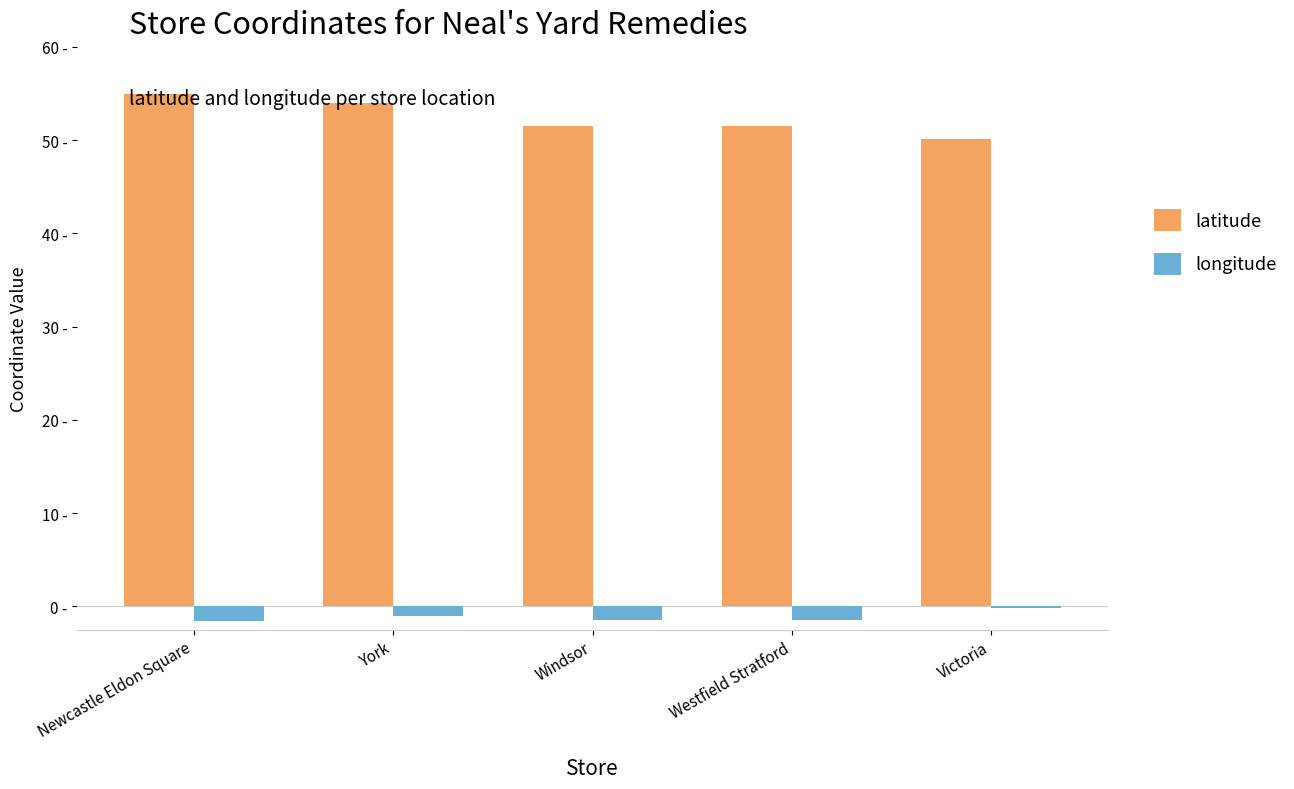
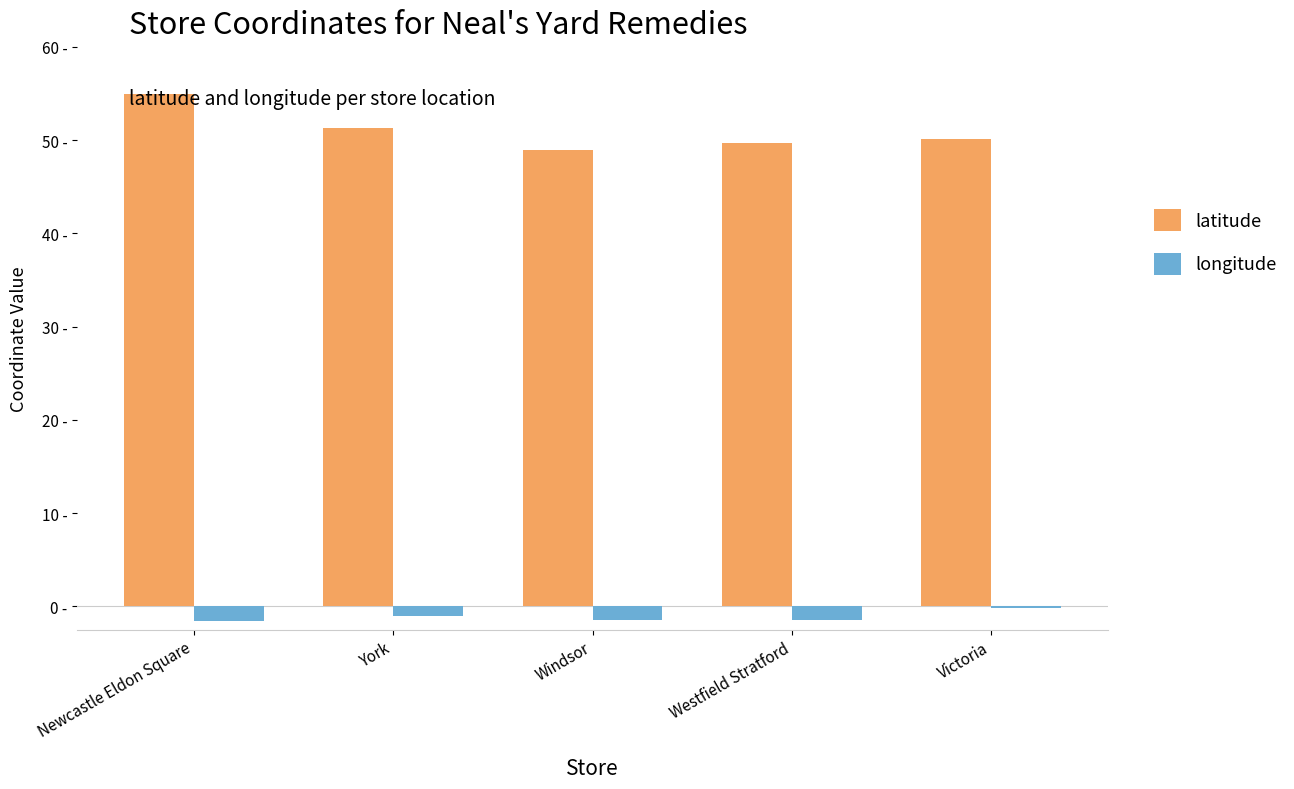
latitude, York: 54 - -> 51 -
latitude, Windsor: 51 - -> 49 -
latitude, Westfield Stratford: 52 - -> 50 -
